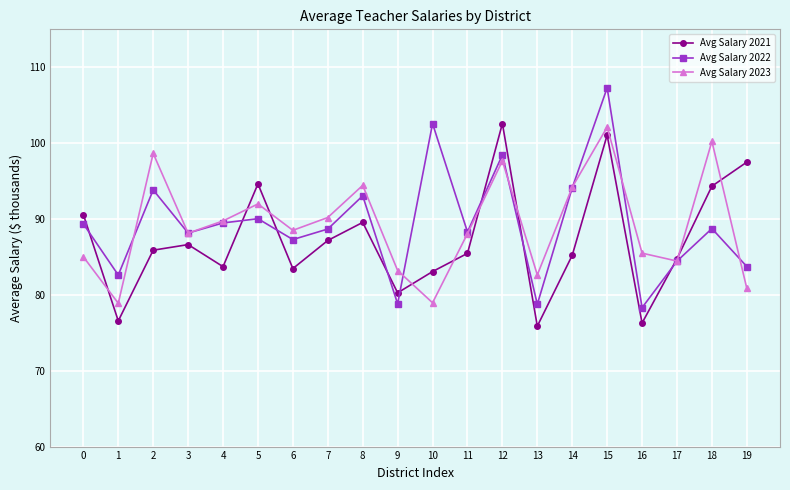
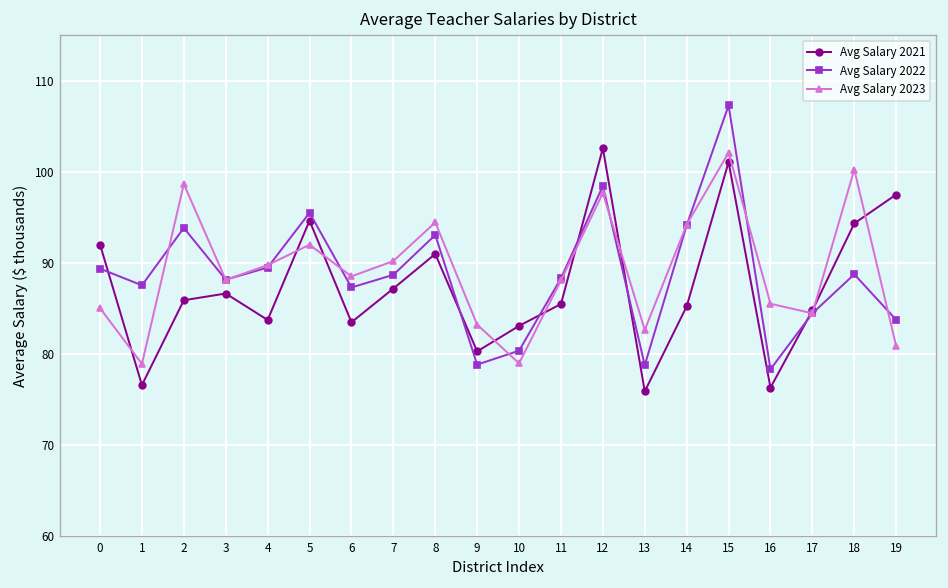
Avg Salary 2021, 0: 91 -> 92
Avg Salary 2022, 1: 83 -> 88
Avg Salary 2022, 5: 90 -> 95
Avg Salary 2021, 8: 90 -> 91
Avg Salary 2022, 10: 103 -> 80
